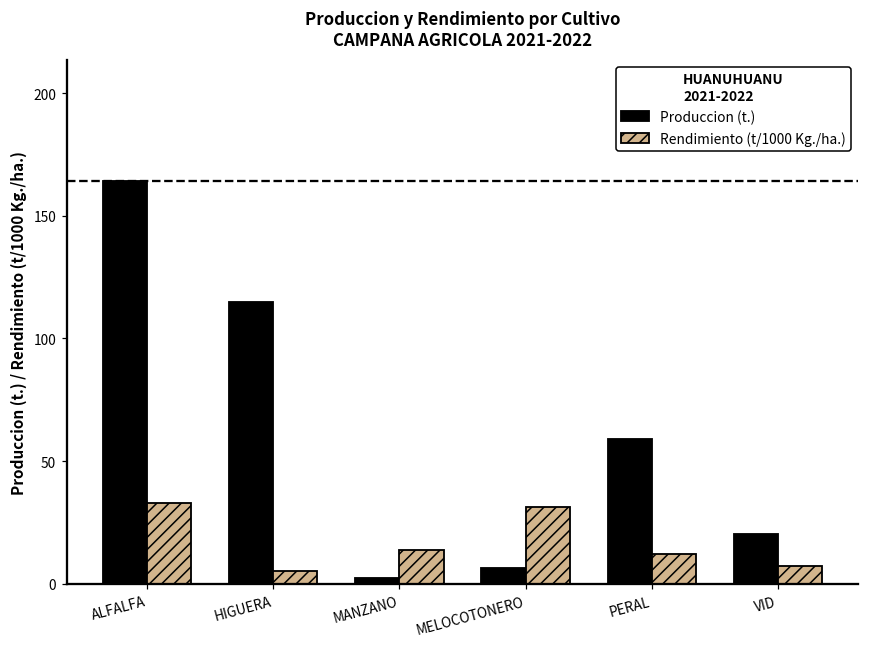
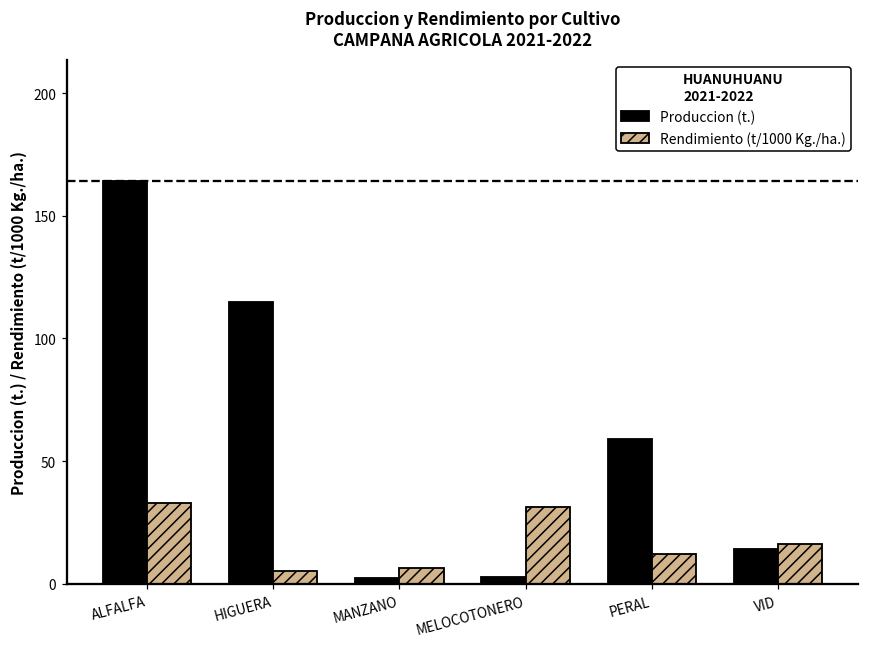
Rendimiento (t/1000 Kg./ha.), MANZANO: 14 -> 6
Produccion (t.), MELOCOTONERO: 6 -> 3
Produccion (t.), VID: 20 -> 14
Rendimiento (t/1000 Kg./ha.), VID: 7 -> 16
